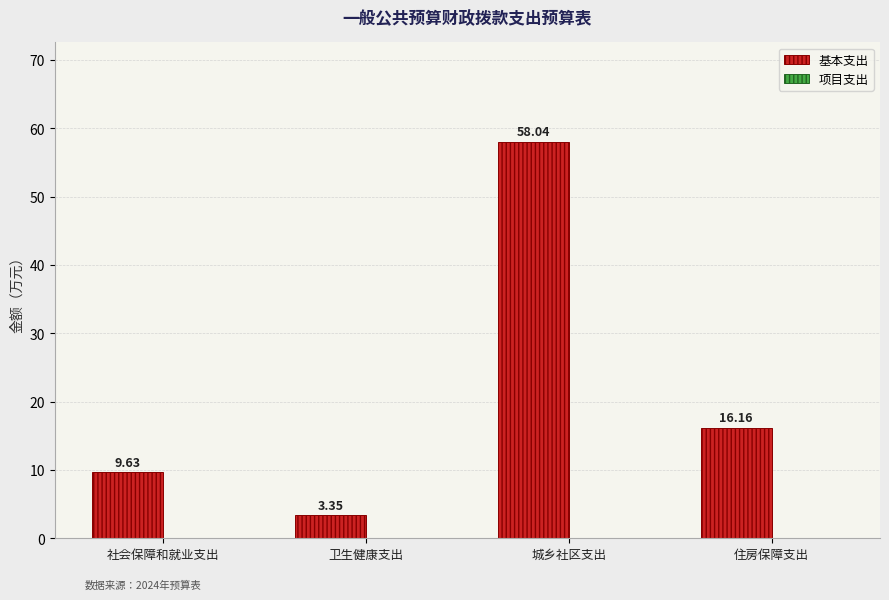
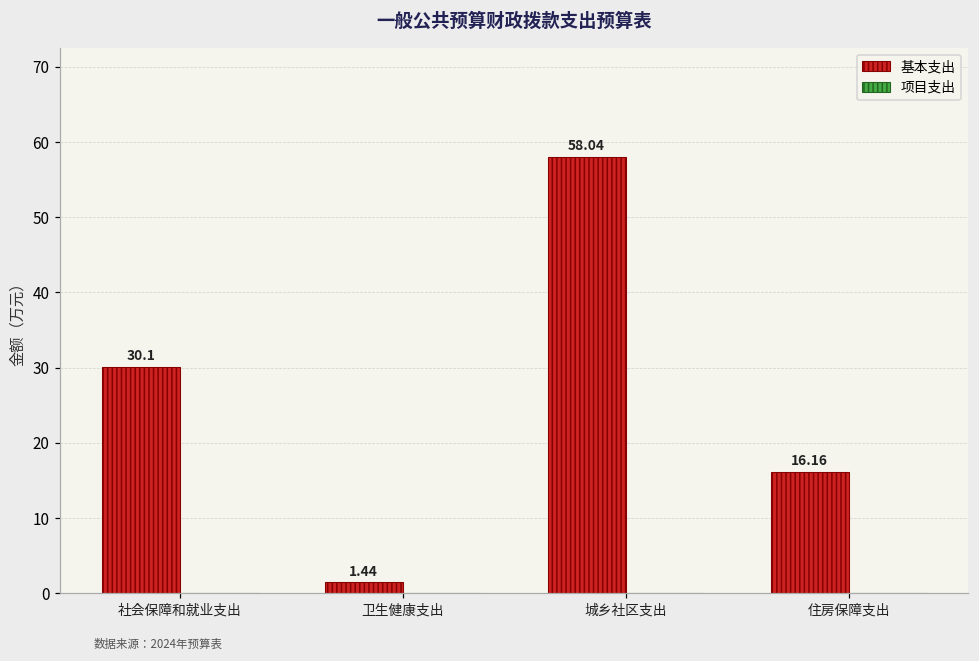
基本支出, 社会保障和就业支出: 9.63 -> 30.1
基本支出, 卫生健康支出: 3.35 -> 1.44
